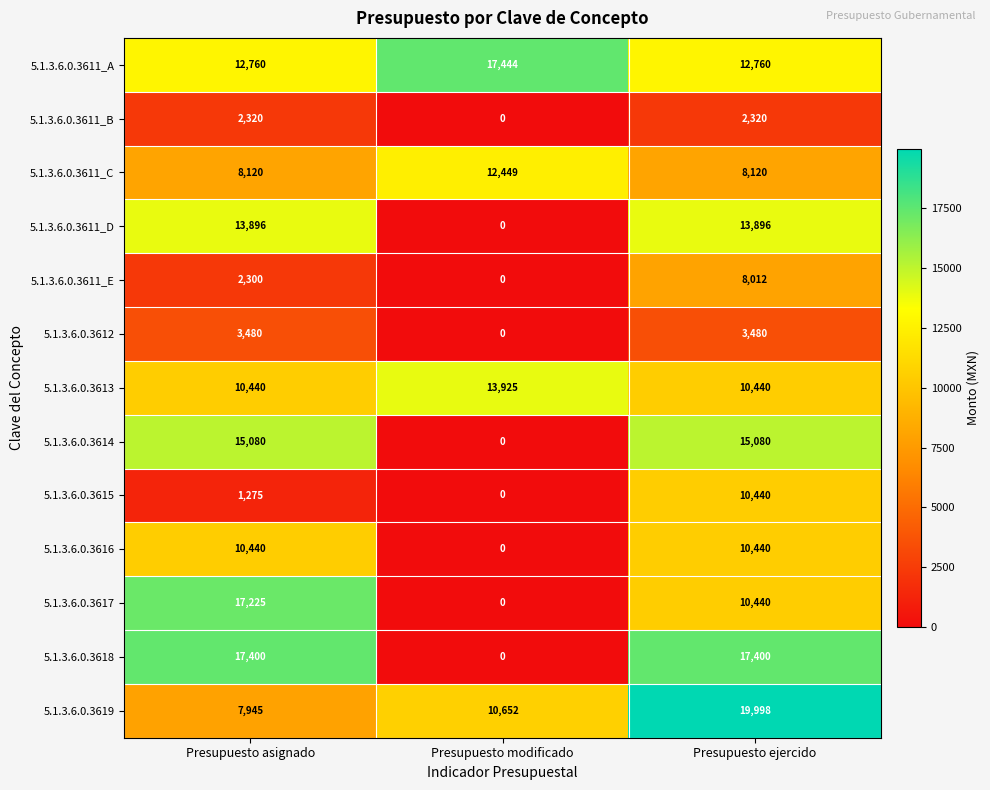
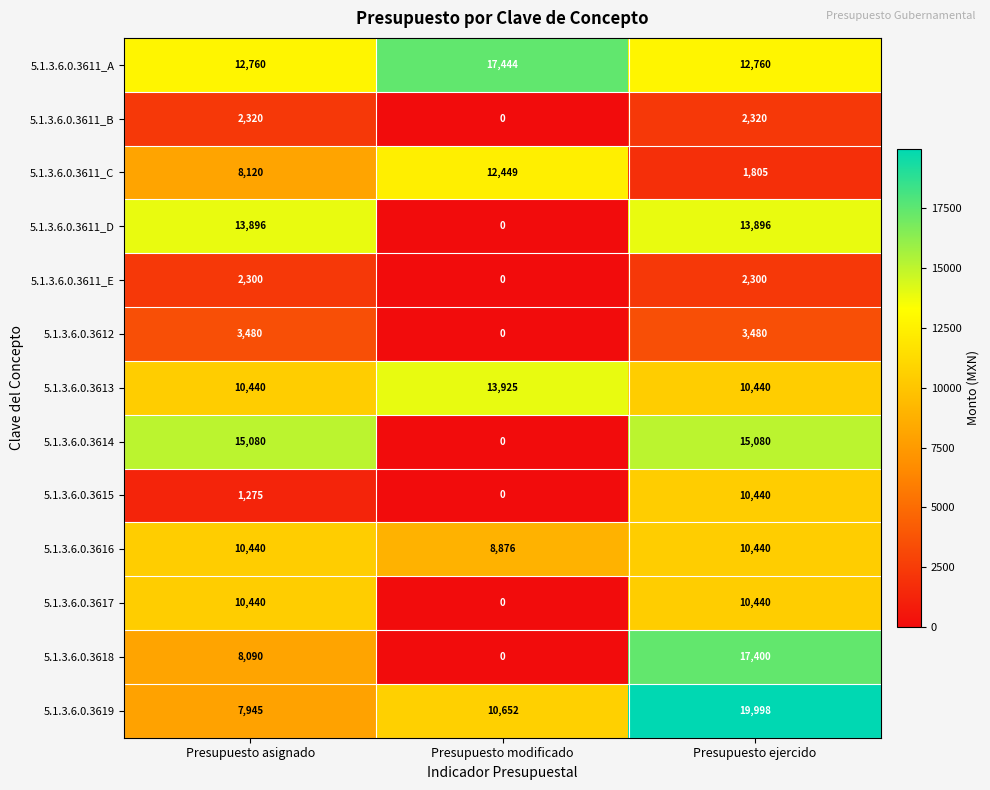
5.1.3.6.0.3611_C, Presupuesto ejercido: 8,120 -> 1,805
5.1.3.6.0.3611_E, Presupuesto ejercido: 8,012 -> 2,300
5.1.3.6.0.3616, Presupuesto modificado: 0 -> 8,876
5.1.3.6.0.3617, Presupuesto asignado: 17,225 -> 10,440
5.1.3.6.0.3618, Presupuesto asignado: 17,400 -> 8,090
